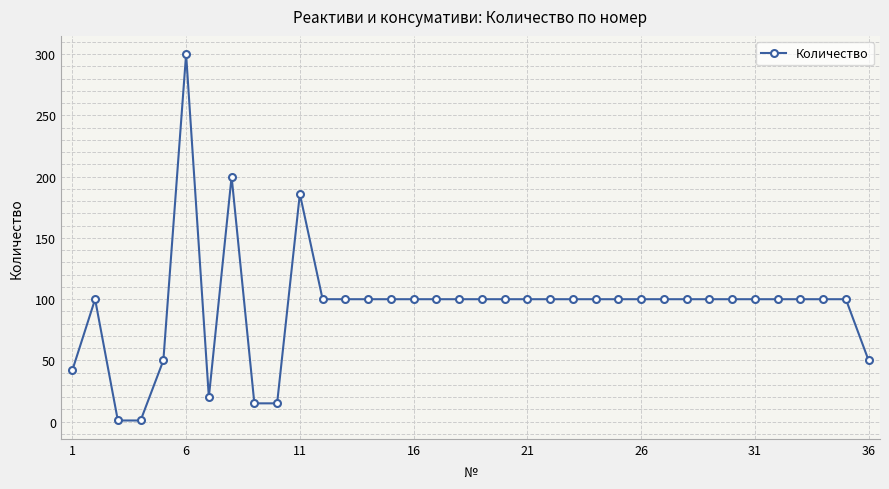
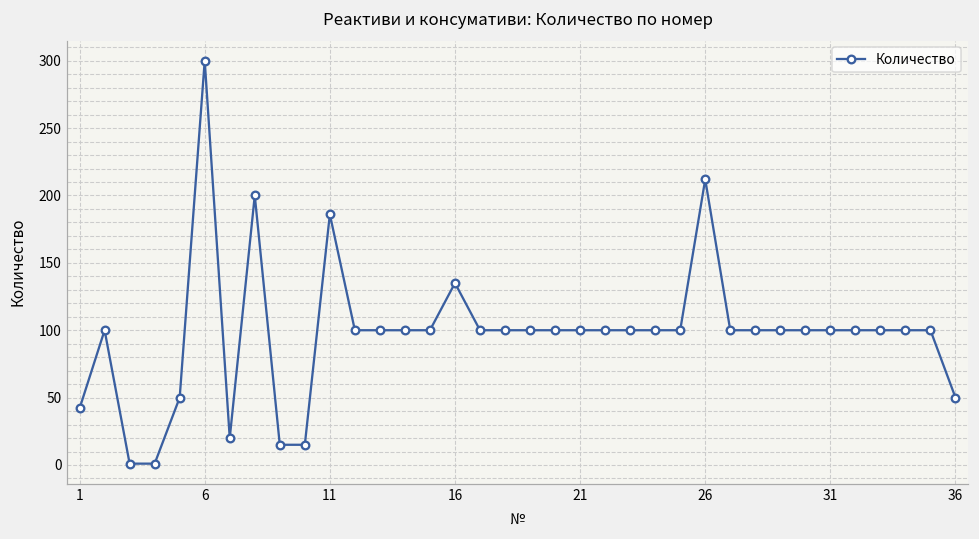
16: 100 -> 135
26: 100 -> 212
